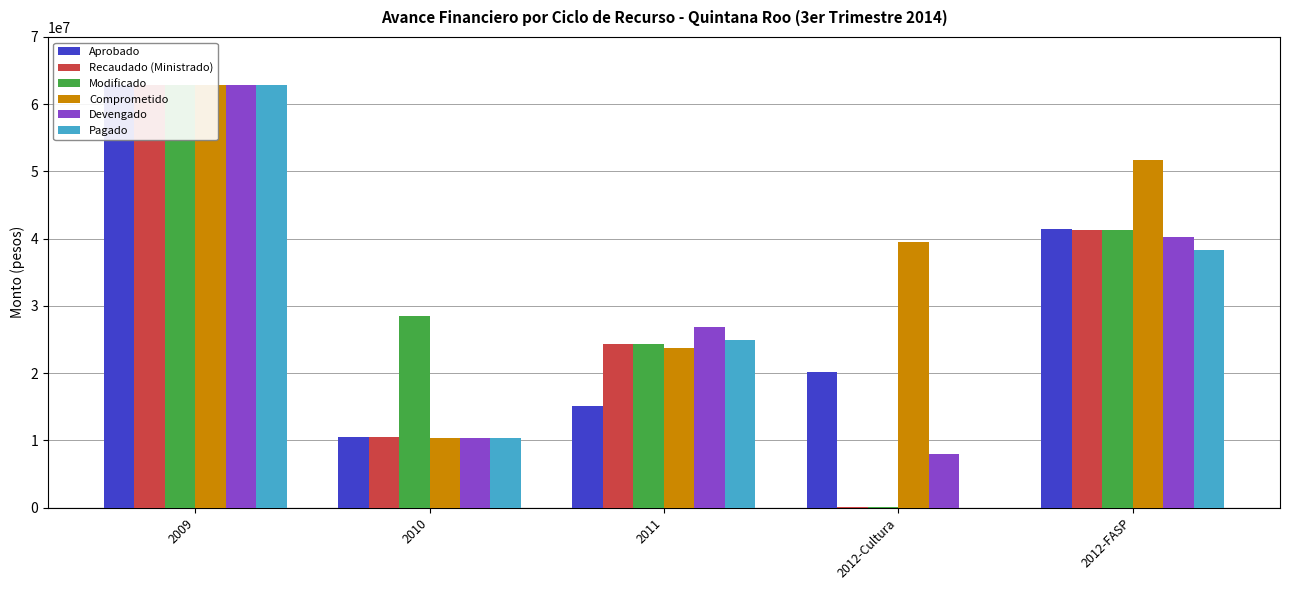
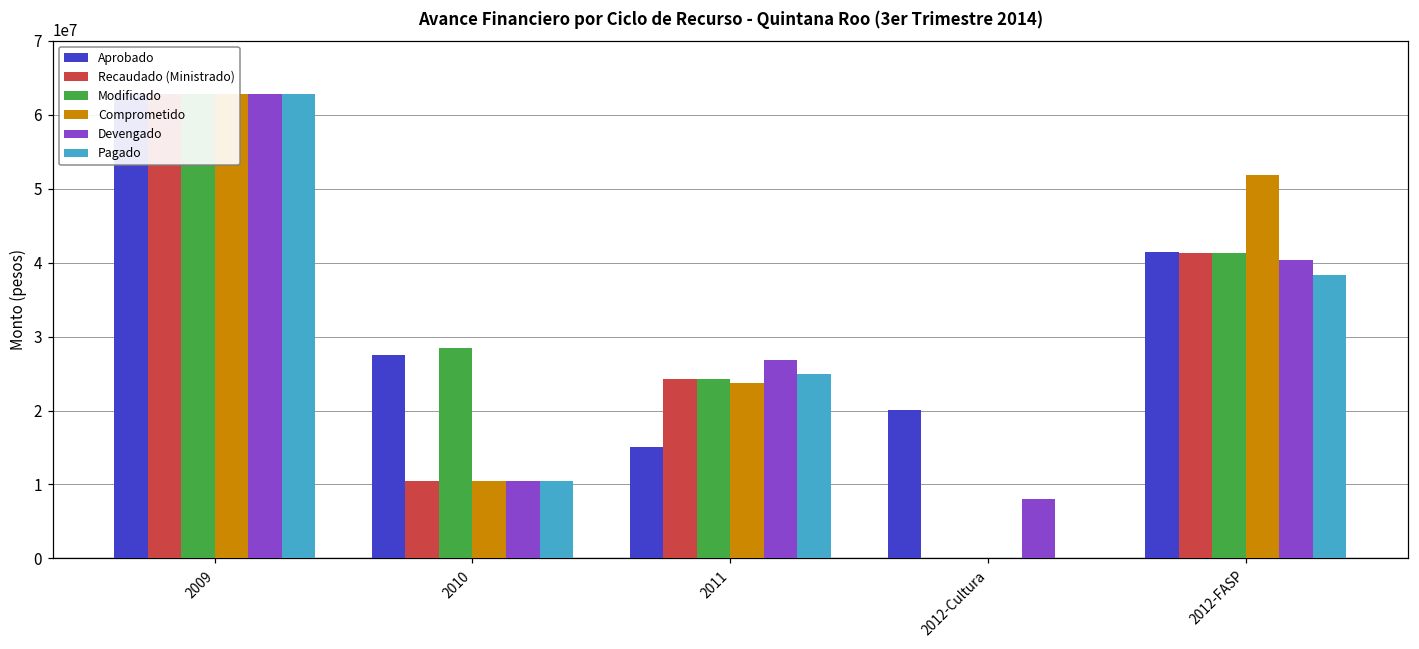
Aprobado, 2010: 10000000 -> 28000000
Comprometido, 2012-Cultura: 40000000 -> 0
